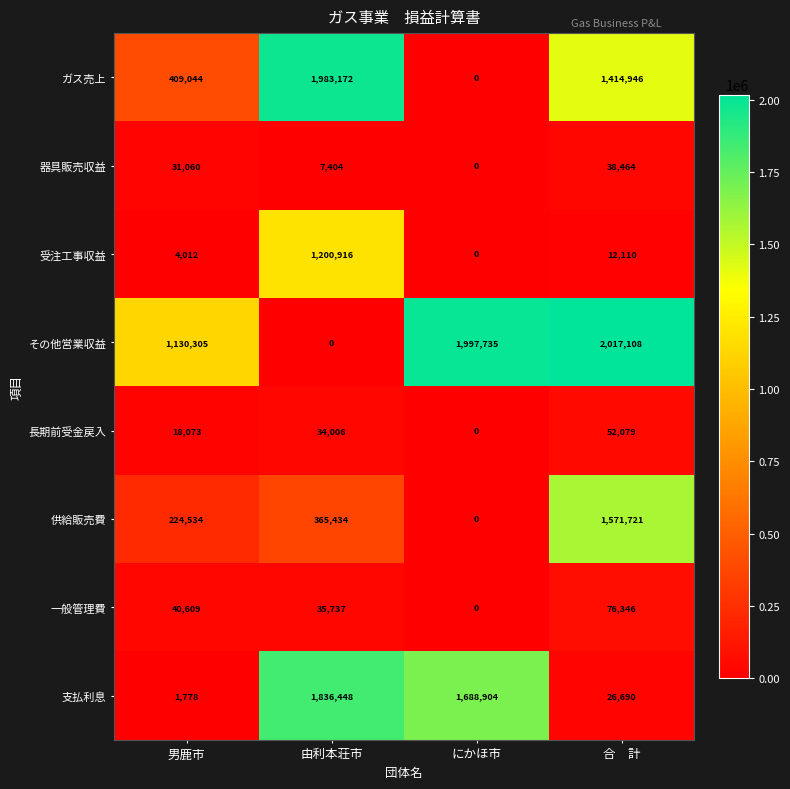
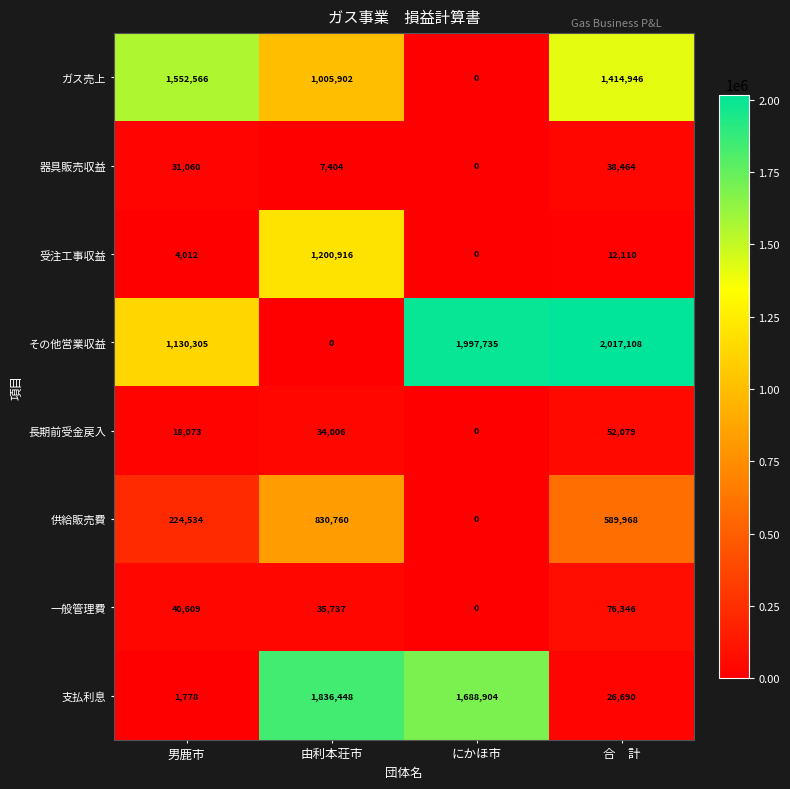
ガス売上, 男鹿市: 409,044 -> 1,552,566
ガス売上, 由利本荘市: 1,983,172 -> 1,005,902
供給販売費, 由利本荘市: 365,434 -> 830,760
供給販売費, 合 計: 1,571,721 -> 589,968
